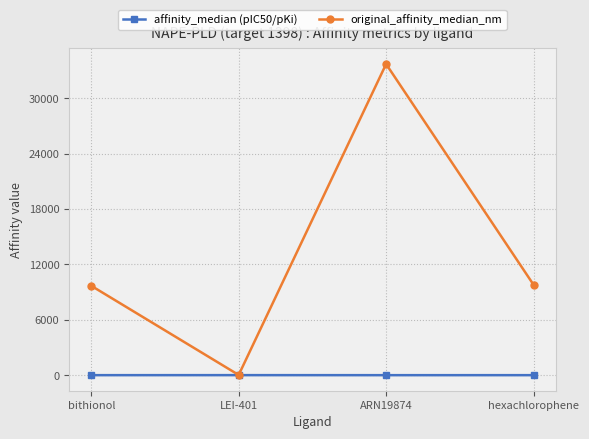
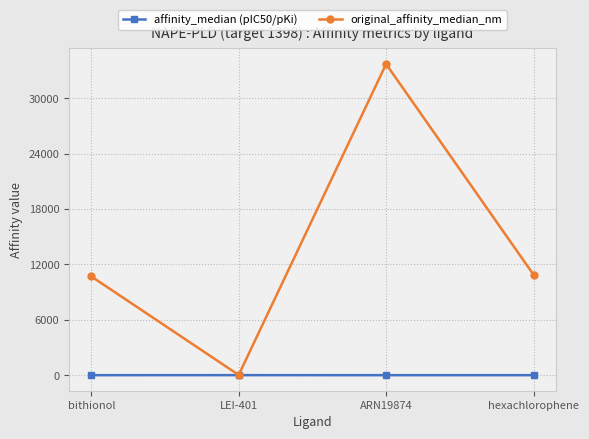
original_affinity_median_nm, bithionol: 10000 -> 11000
original_affinity_median_nm, hexachlorophene: 10000 -> 11000
